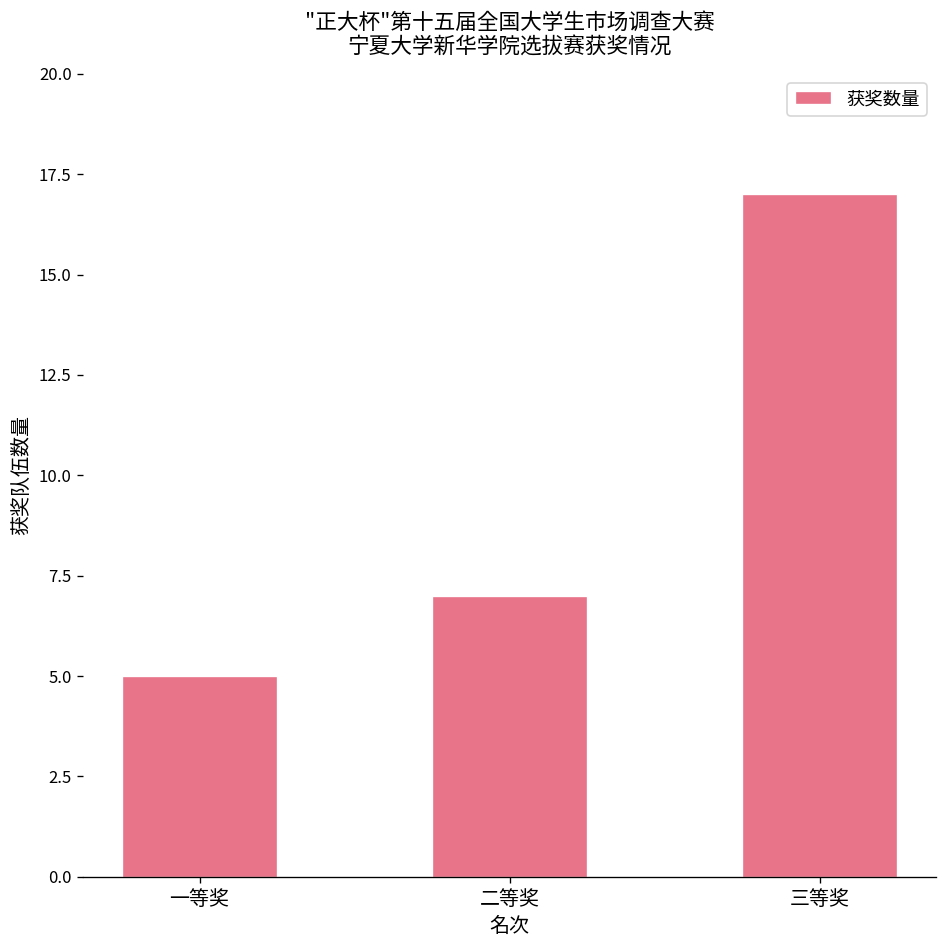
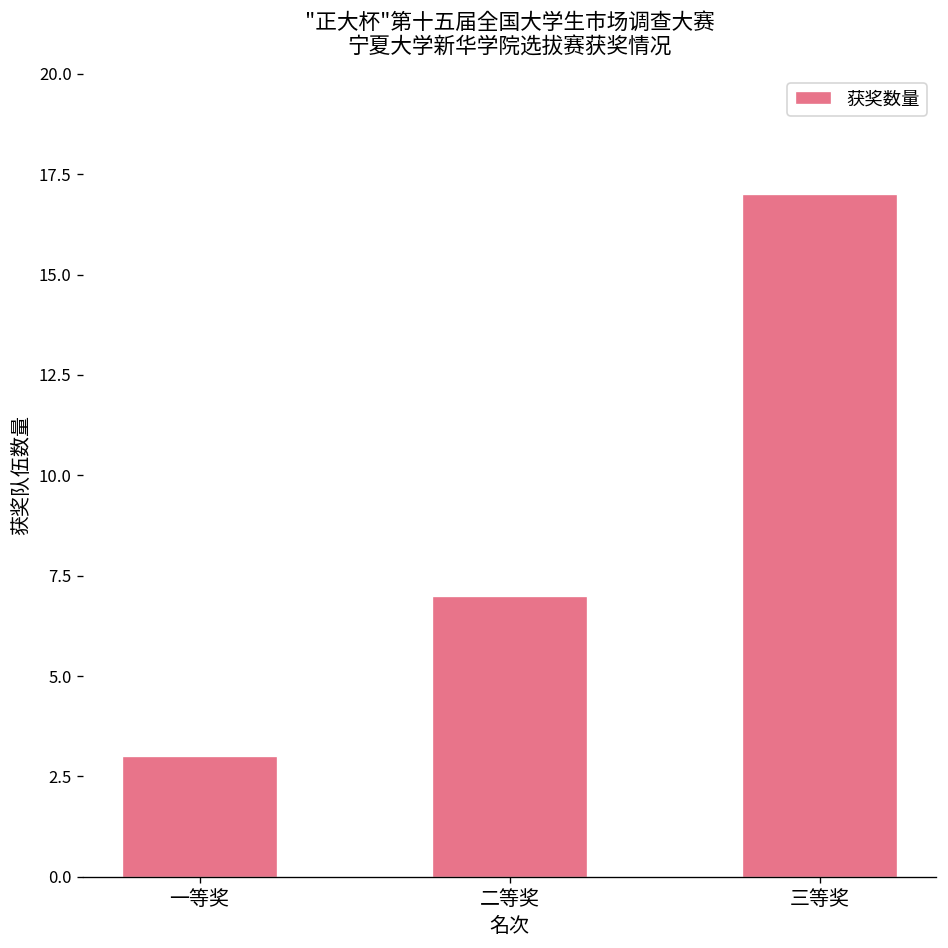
一等奖: 5 -> 3
